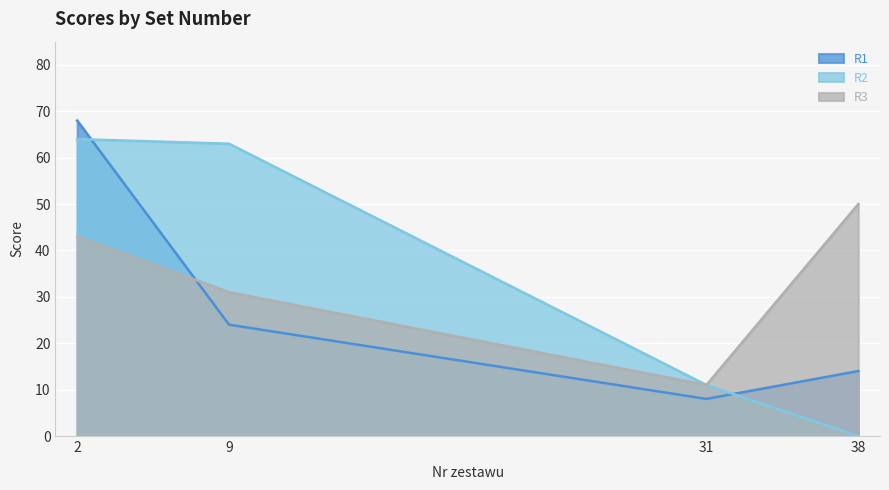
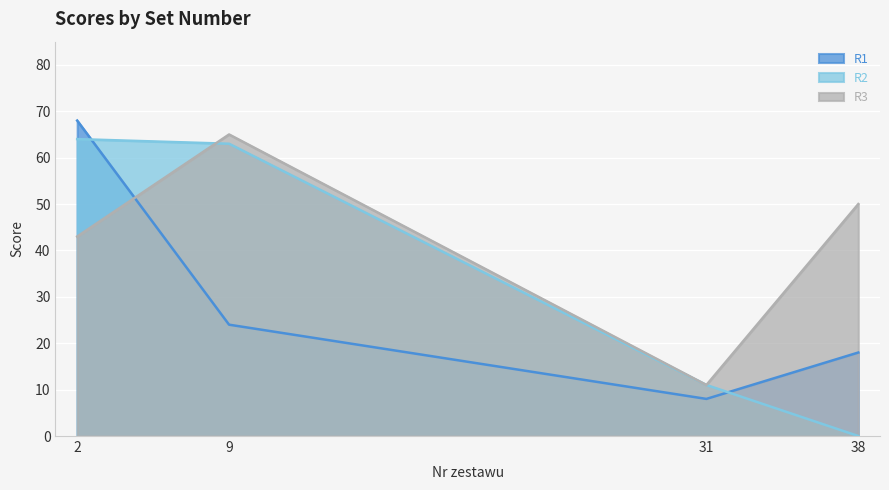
R3, 9: 31 -> 65
R1, 38: 14 -> 18
